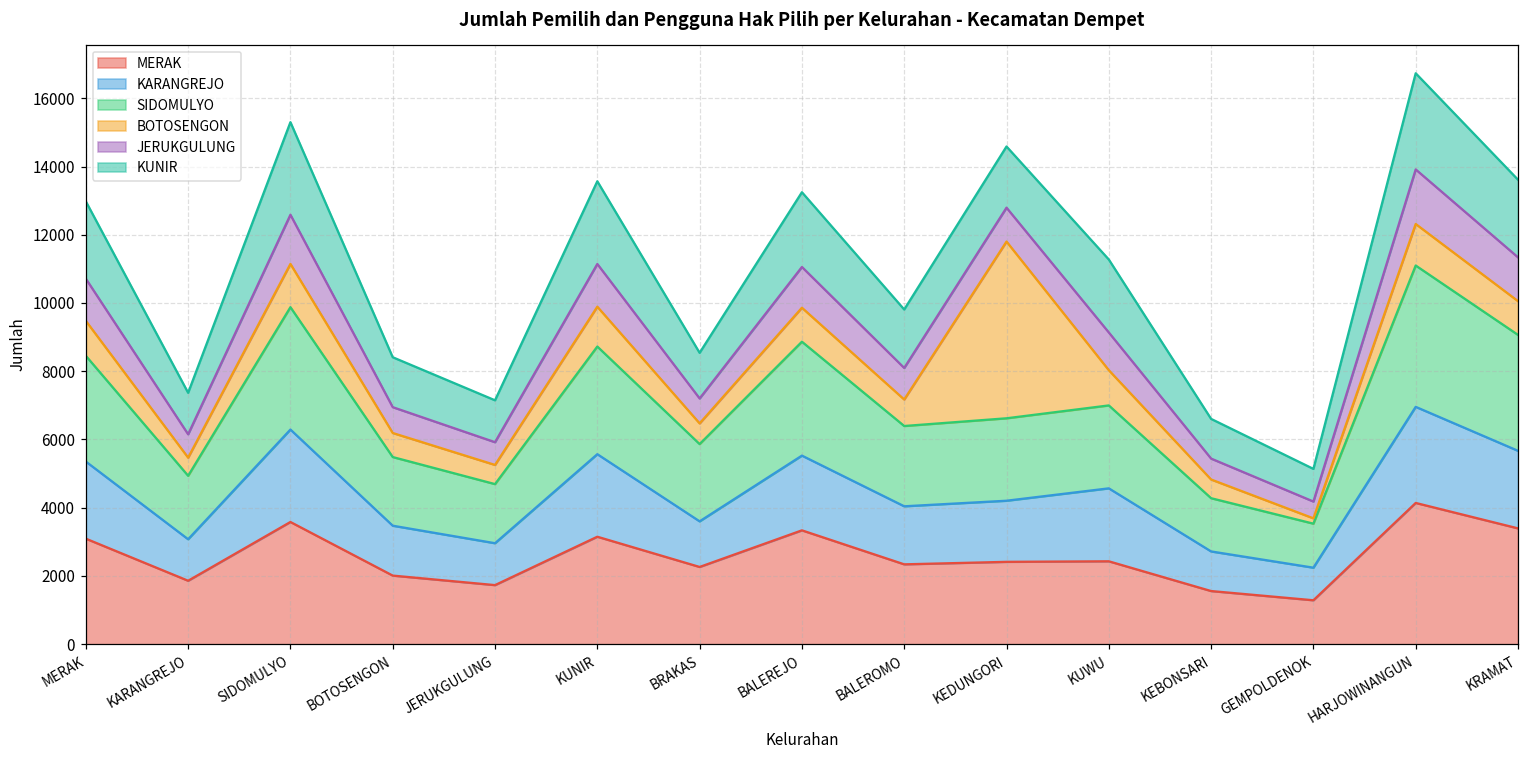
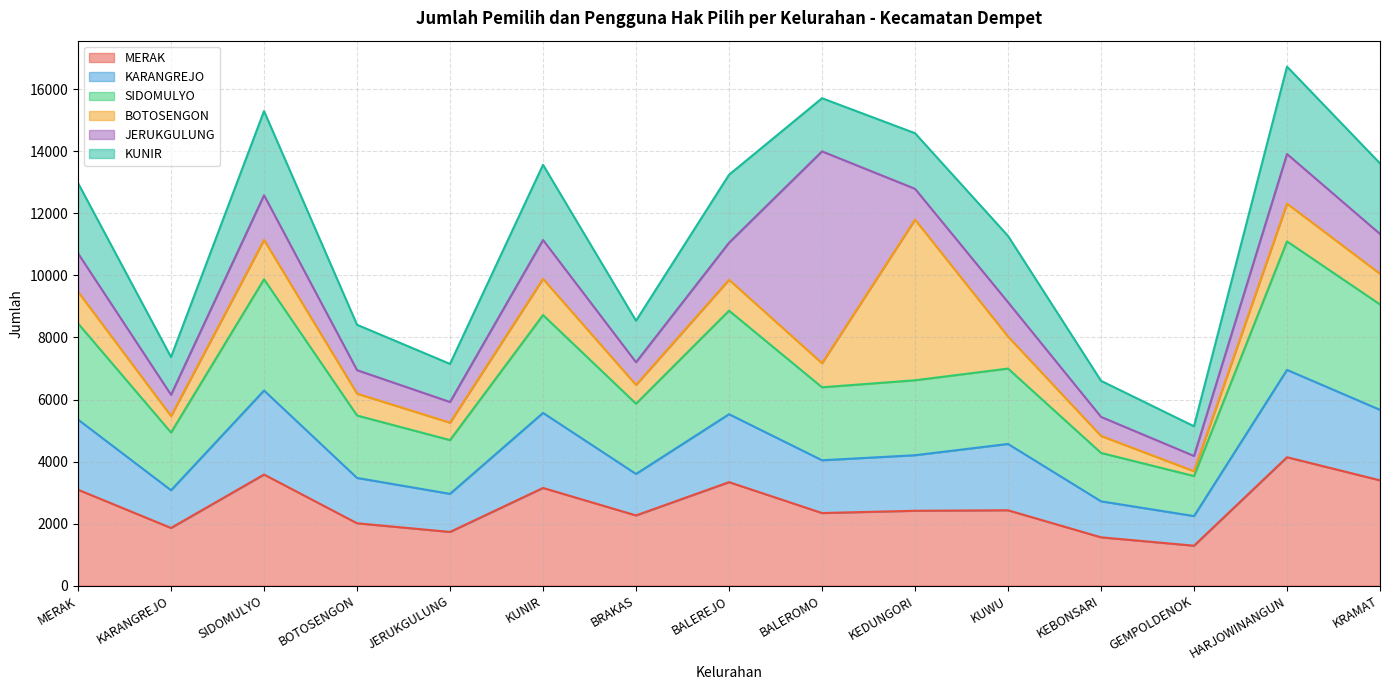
JERUKGULUNG, BALEROMO: 900 -> 6800
